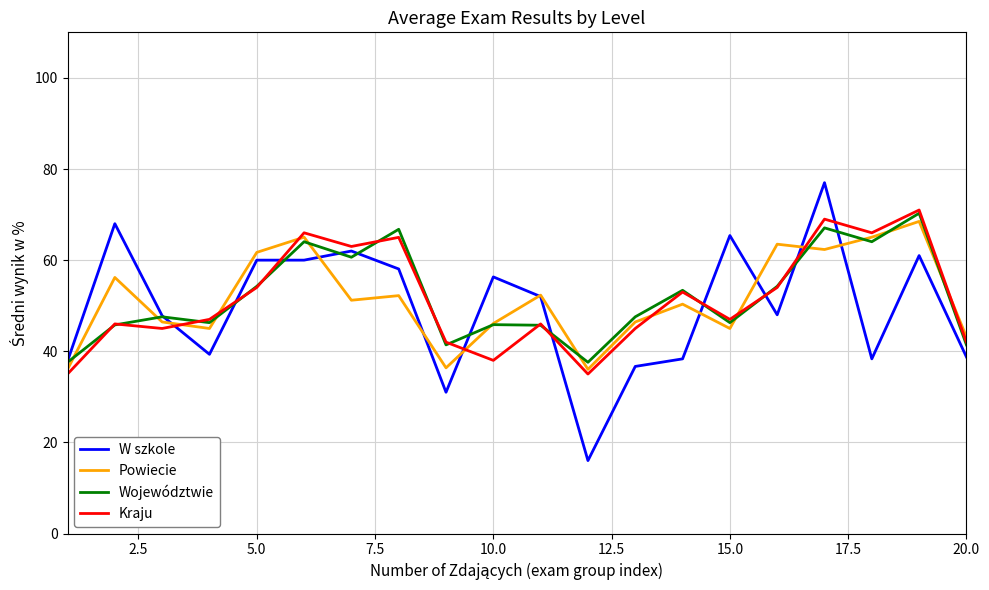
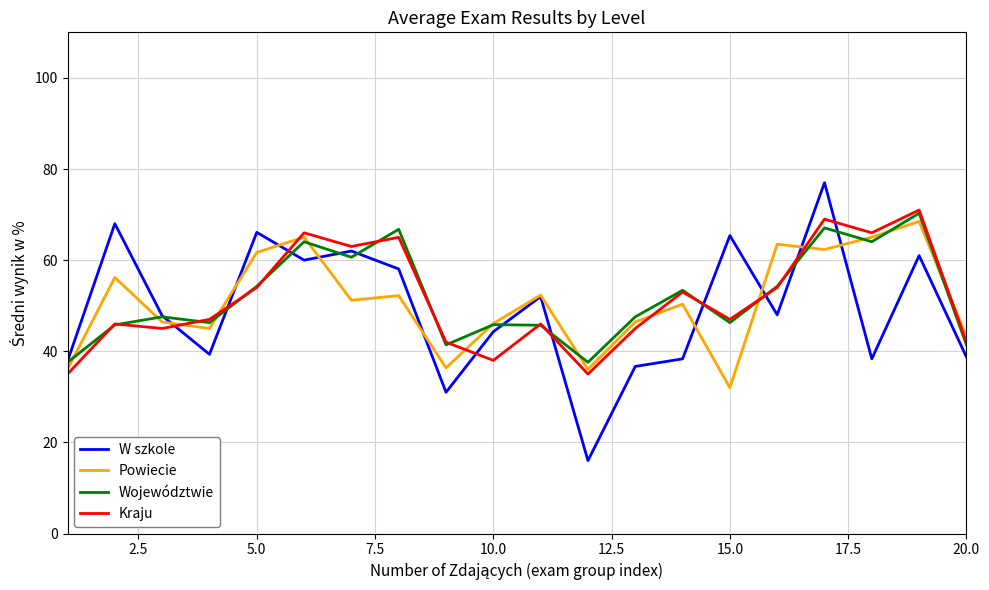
W szkole, 5.0: 60 -> 66
W szkole, 10.0: 56 -> 44
Powiecie, 15.0: 45 -> 32
